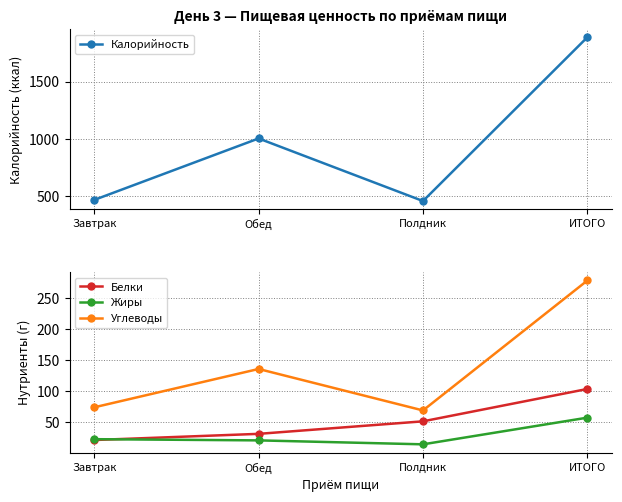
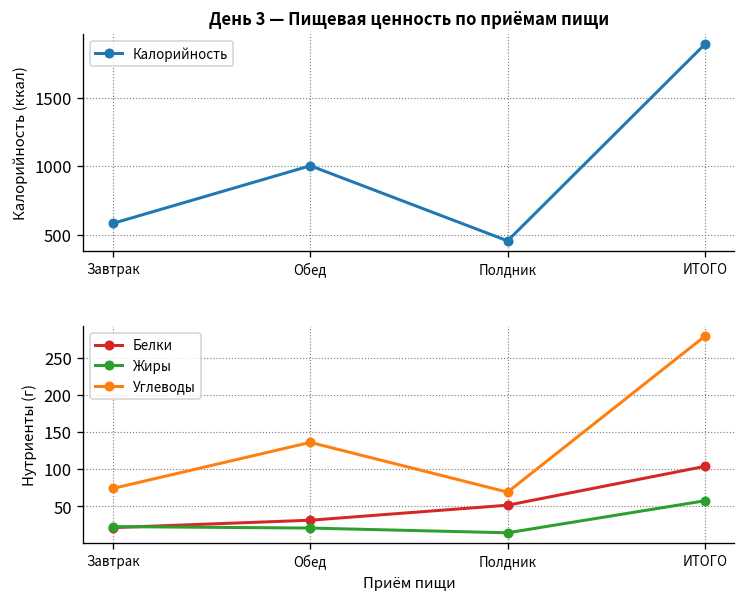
День 3 — Пищевая ценность по приёмам пищи, Завтрак: 460 -> 580
